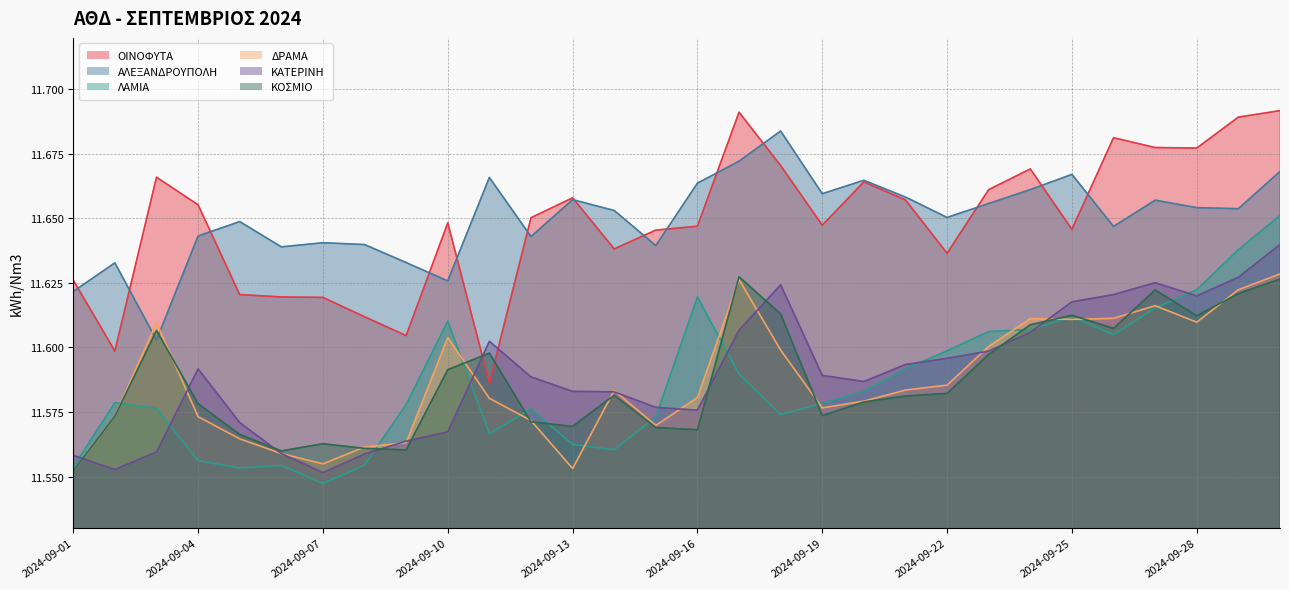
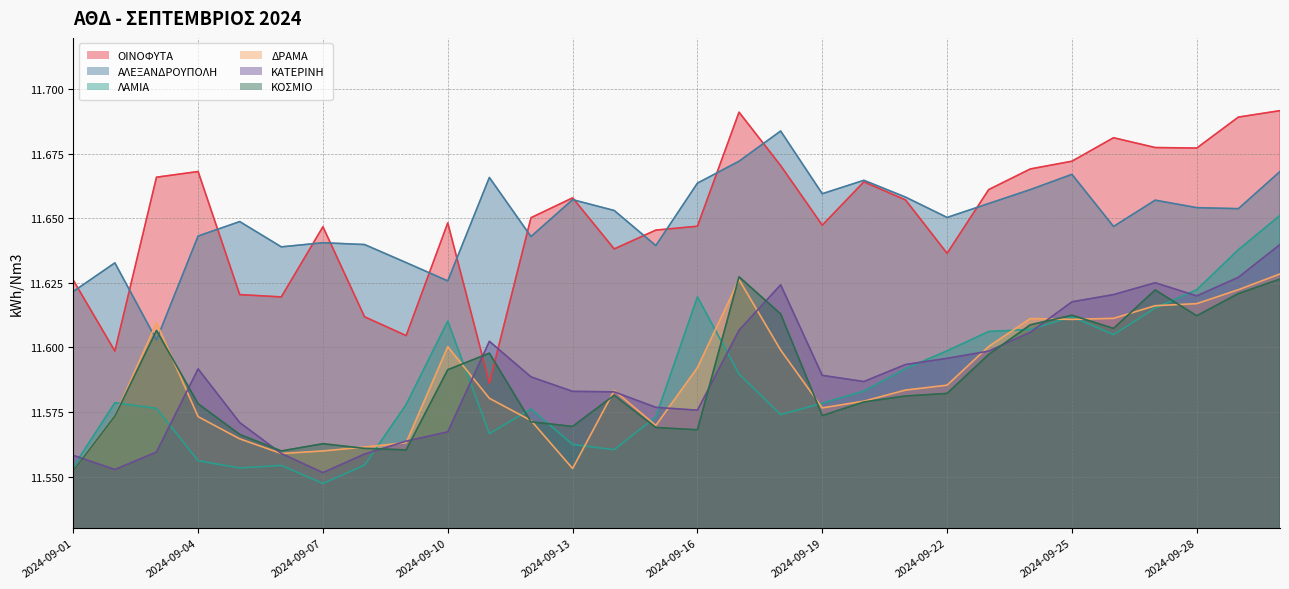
ΟΙΝΟΦΥΤΑ, 2024-09-04: 11.655 -> 11.668
ΟΙΝΟΦΥΤΑ, 2024-09-07: 11.619 -> 11.647
ΔΡΑΜΑ, 2024-09-07: 11.555 -> 11.560
ΔΡΑΜΑ, 2024-09-10: 11.604 -> 11.600
ΔΡΑΜΑ, 2024-09-16: 11.581 -> 11.592
ΟΙΝΟΦΥΤΑ, 2024-09-25: 11.646 -> 11.672
ΔΡΑΜΑ, 2024-09-28: 11.610 -> 11.617
